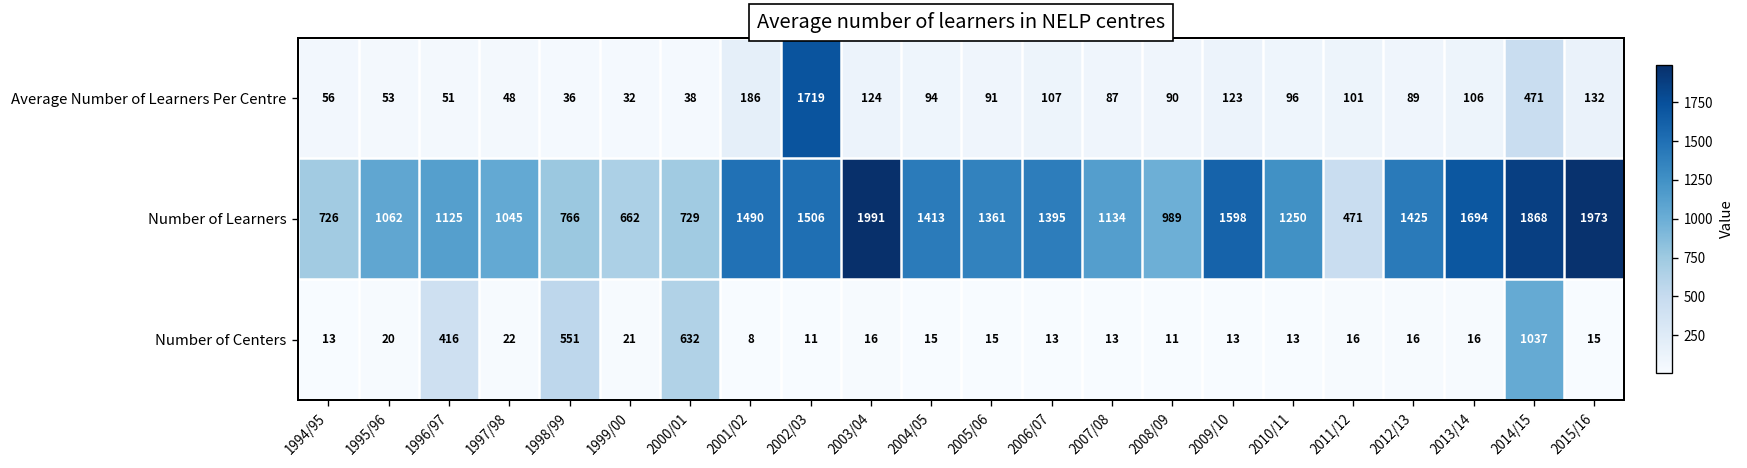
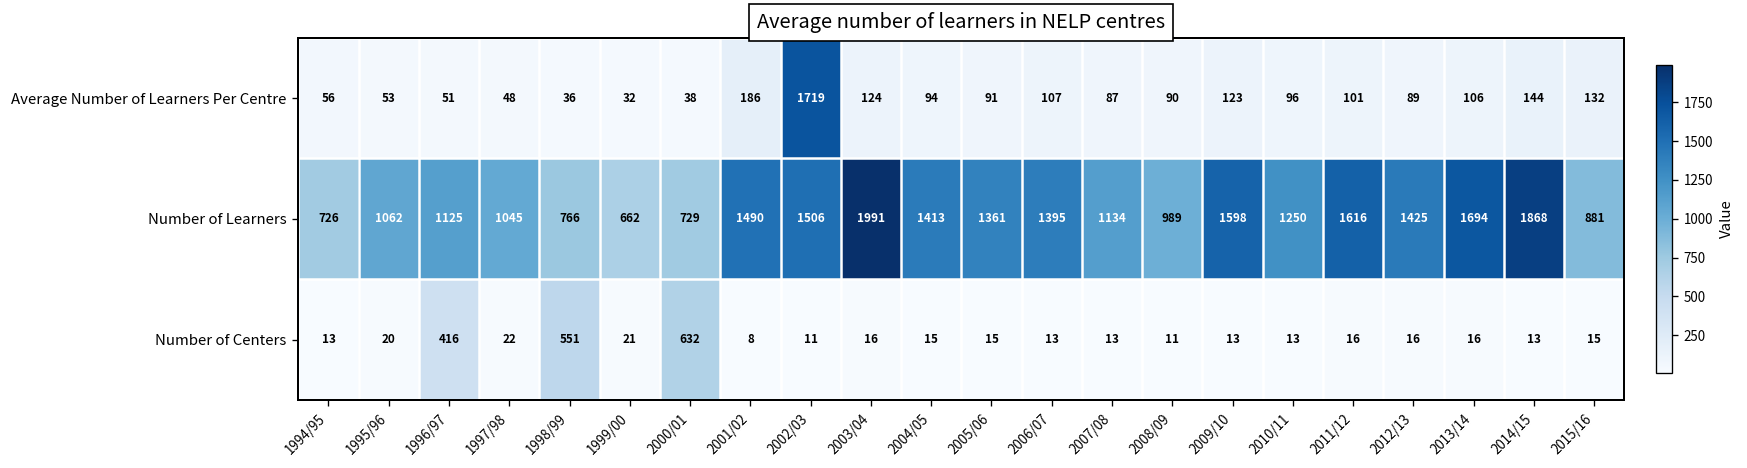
Average Number of Learners Per Centre, 2014/15: 471 -> 144
Number of Learners, 2011/12: 471 -> 1616
Number of Learners, 2015/16: 1973 -> 881
Number of Centers, 2014/15: 1037 -> 13
